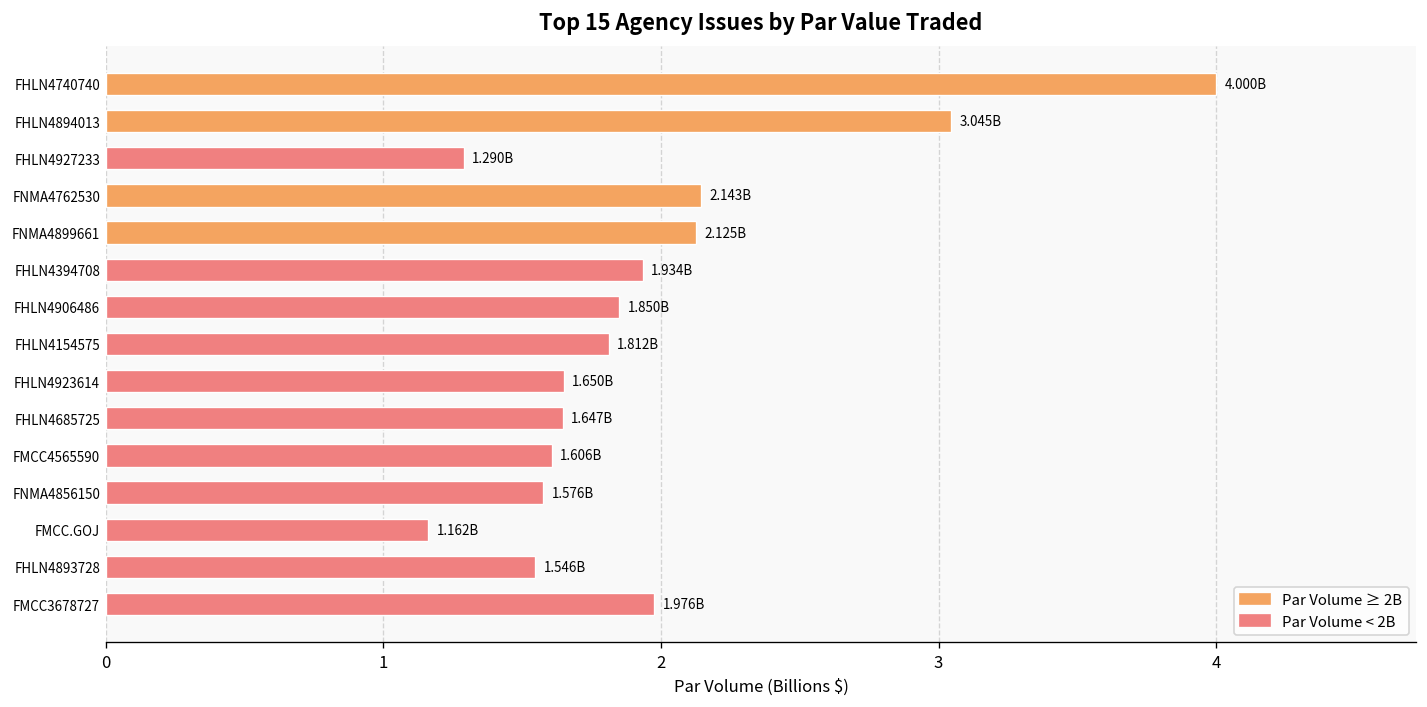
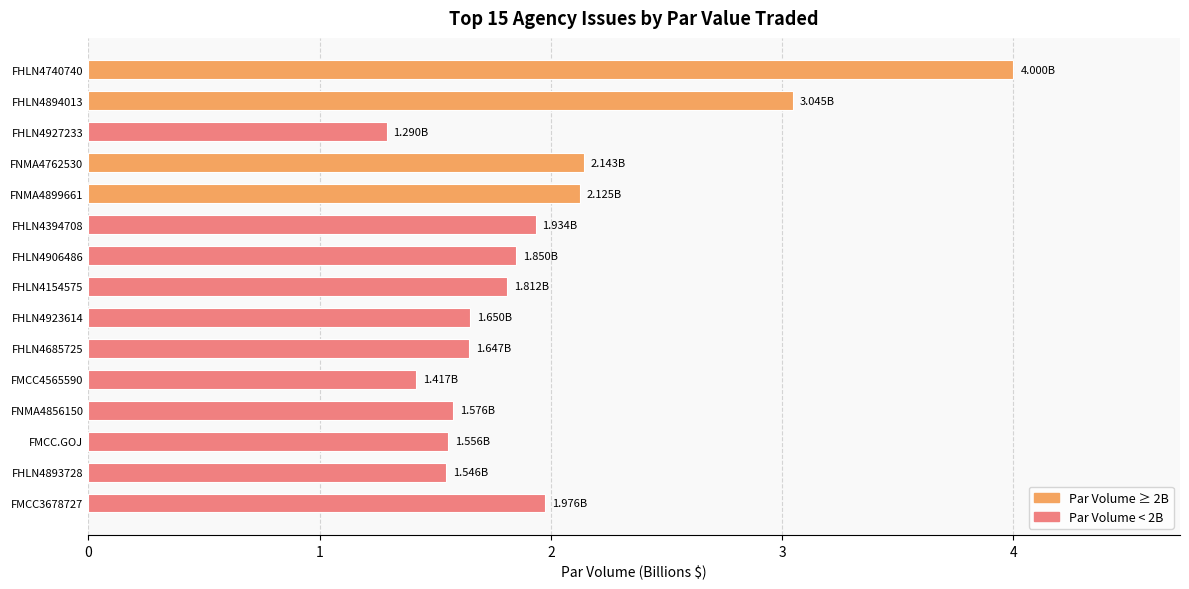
FMCC4565590: 1.606B -> 1.417B
FMCC.GOJ: 1.162B -> 1.556B
